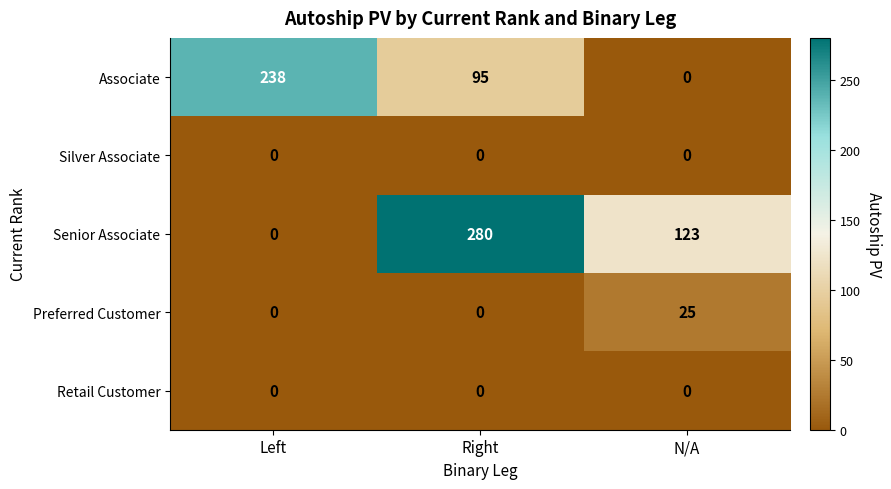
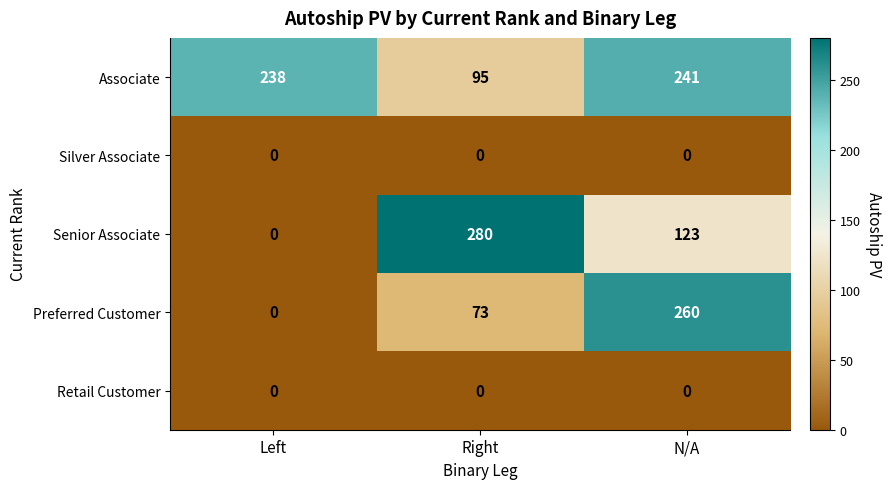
Associate, N/A: 0 -> 241
Preferred Customer, Right: 0 -> 73
Preferred Customer, N/A: 25 -> 260
